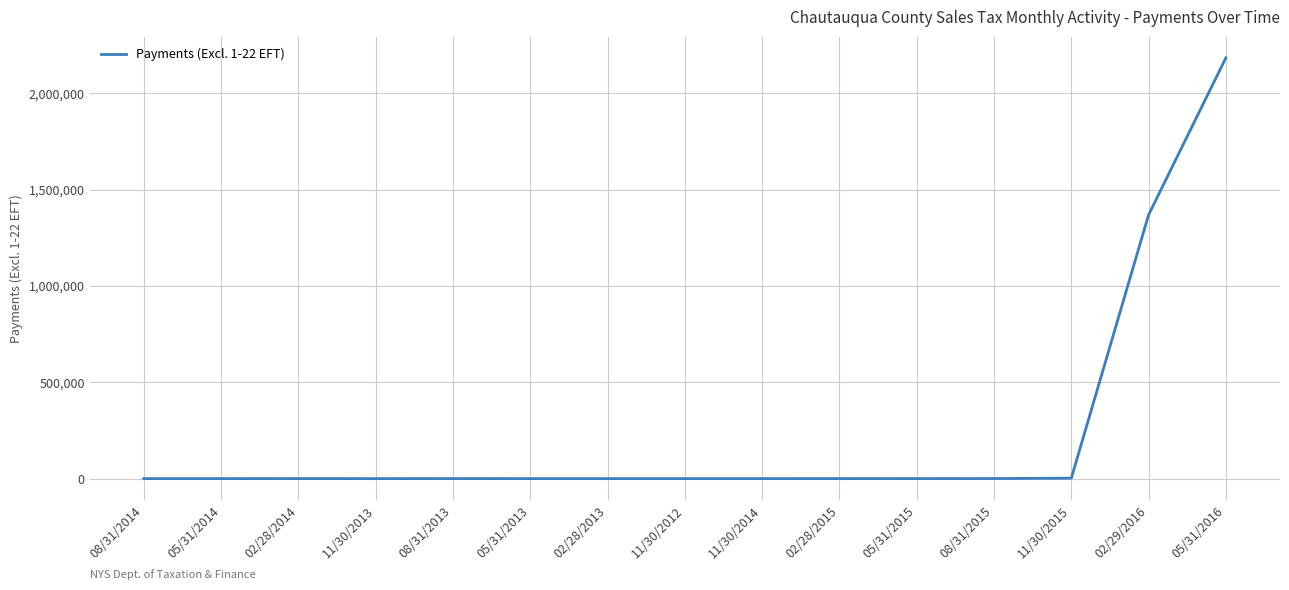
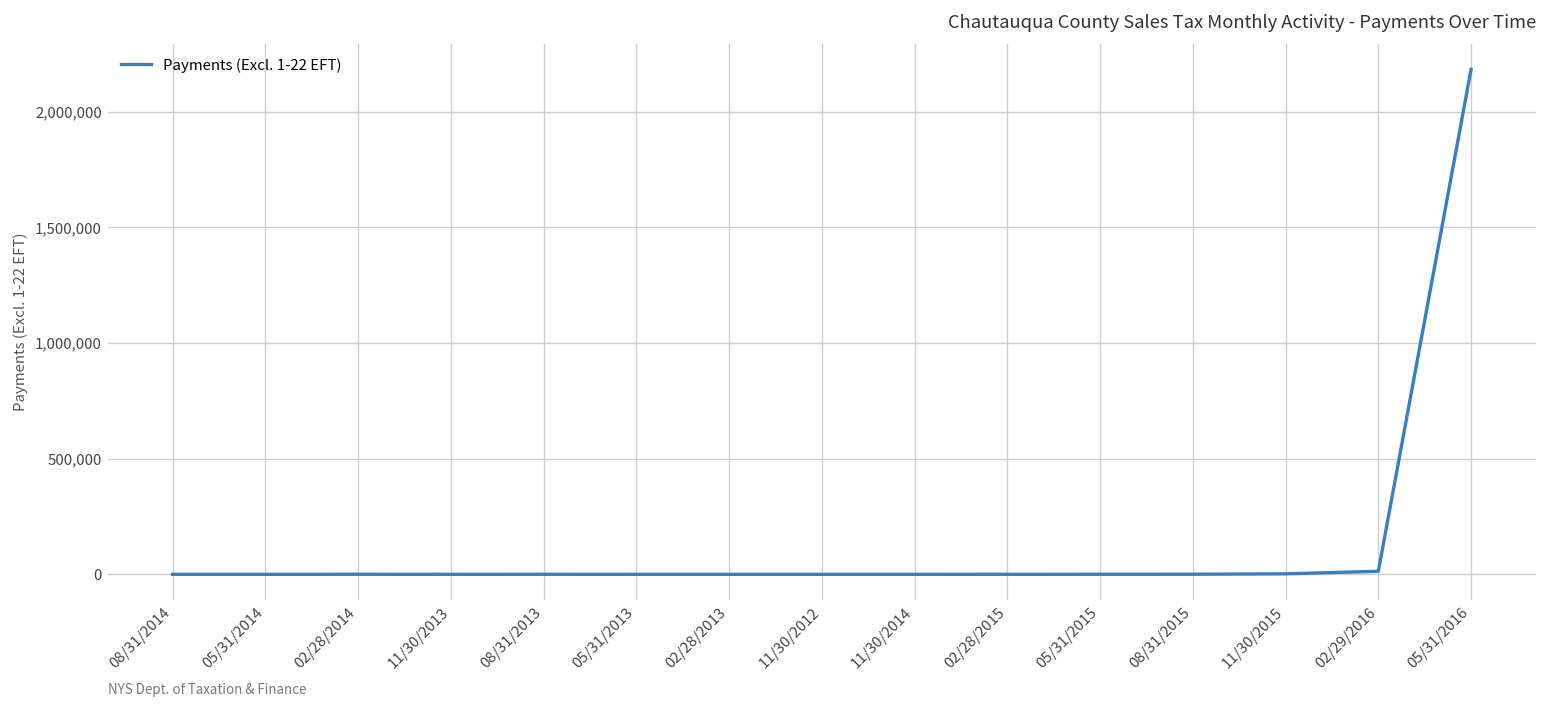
02/29/2016: 1,370,000 -> 10,000
